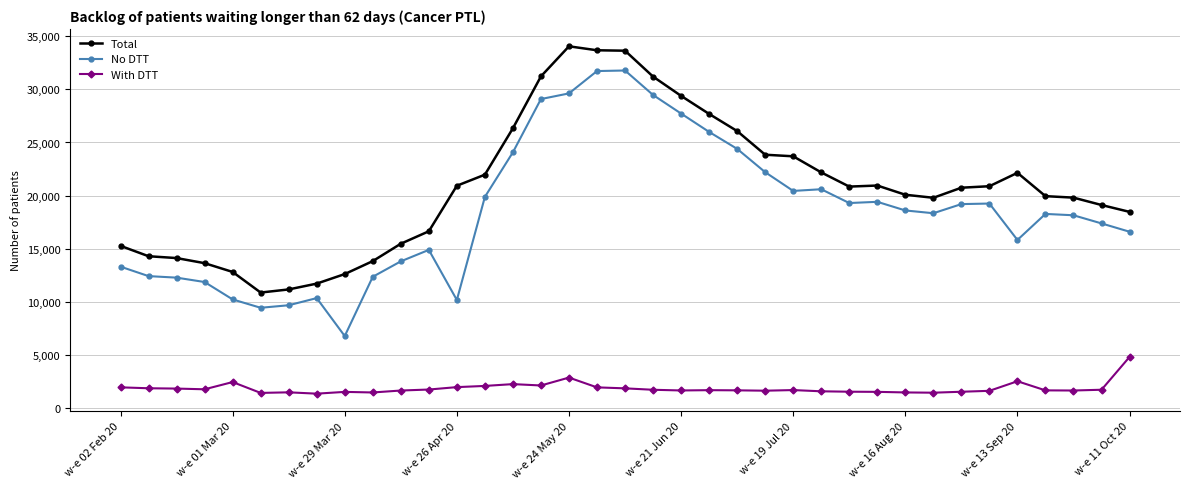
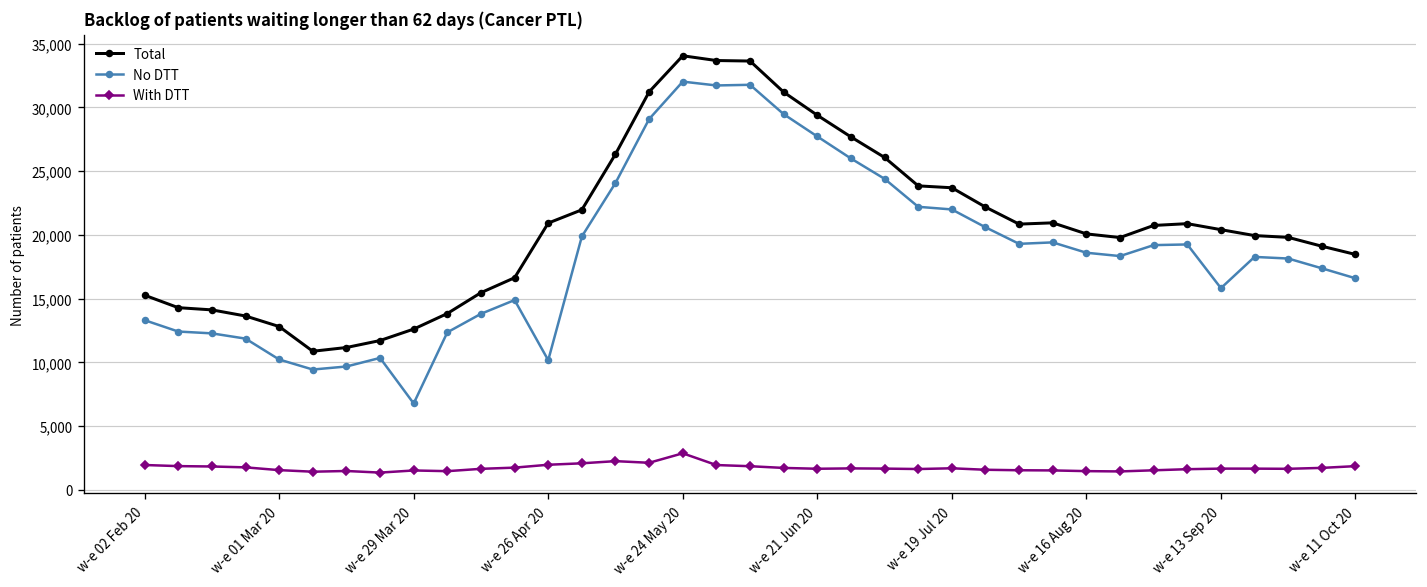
With DTT, w-e 01 Mar 20: 2,500 -> 1,600
No DTT, w-e 24 May 20: 29,600 -> 32,000
No DTT, w-e 19 Jul 20: 20,400 -> 22,000
Total, w-e 13 Sep 20: 22,100 -> 20,400
With DTT, w-e 13 Sep 20: 2,500 -> 1,700
With DTT, w-e 11 Oct 20: 4,800 -> 1,900
